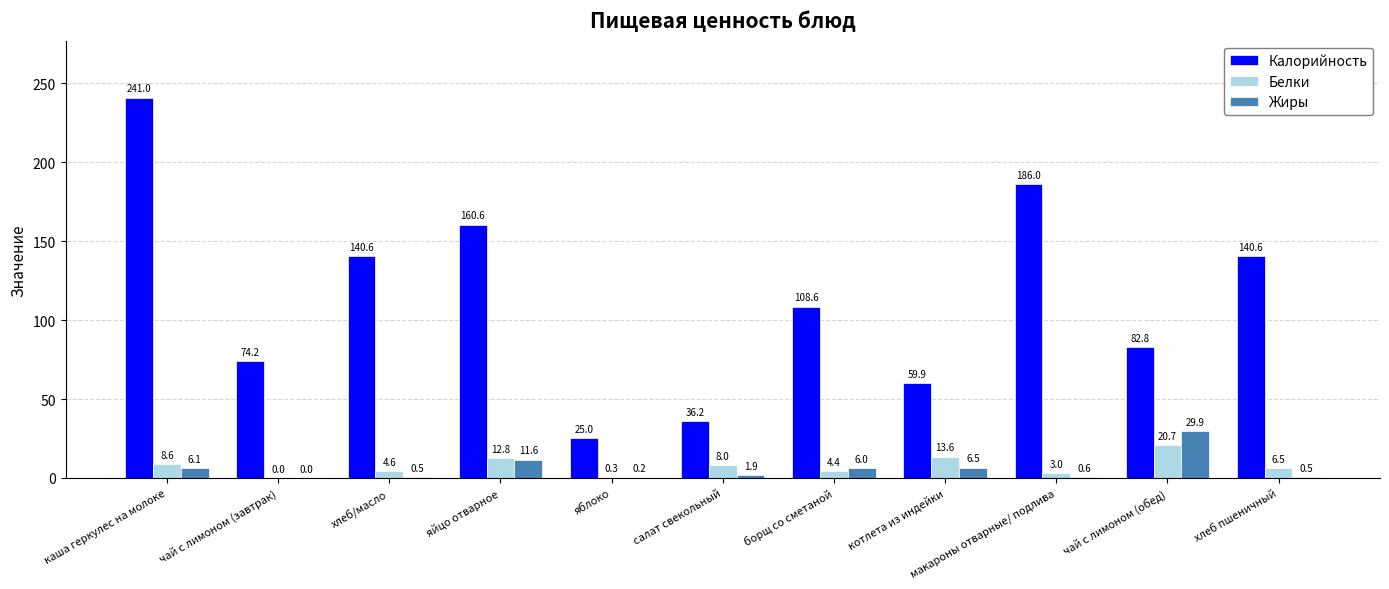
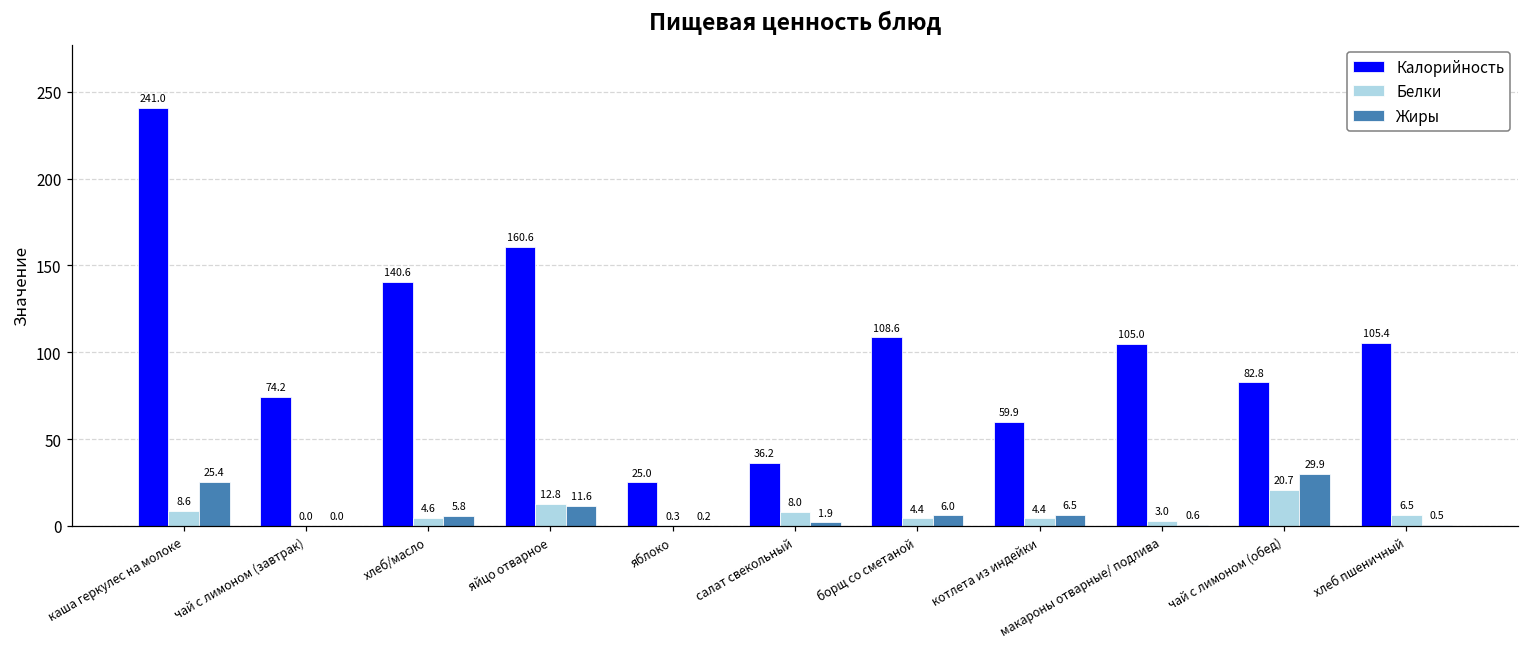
Жиры, каша геркулес на молоке: 6.1 -> 25.4
Жиры, хлеб/масло: 0.5 -> 5.8
Белки, котлета из индейки: 13.6 -> 4.4
Калорийность, макароны отварные/ подлива: 186.0 -> 105.0
Калорийность, хлеб пшеничный: 140.6 -> 105.4
